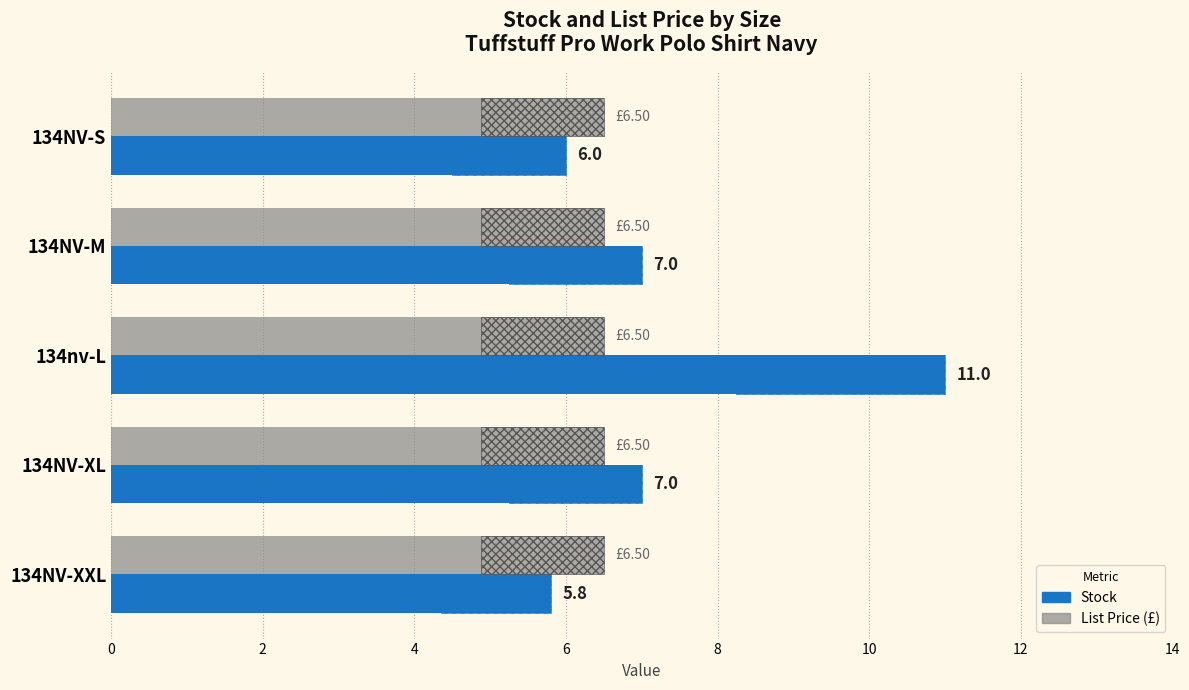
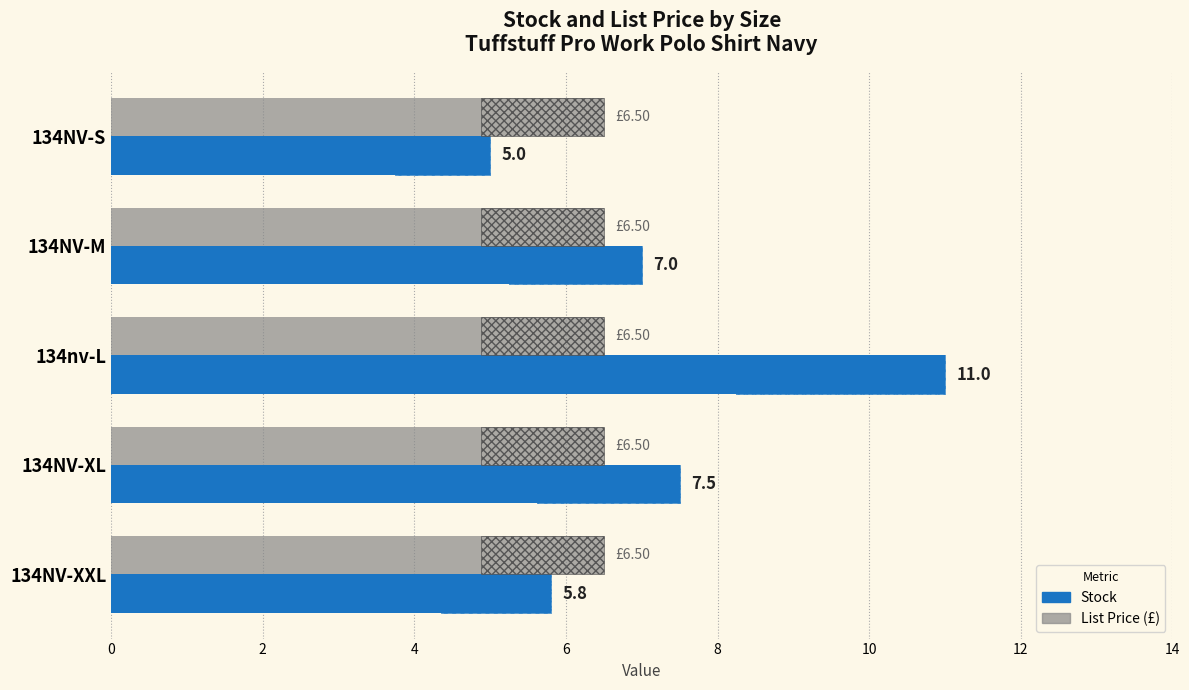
Stock, 134NV-S: 6.0 -> 5.0
Stock, 134NV-XL: 7.0 -> 7.5
